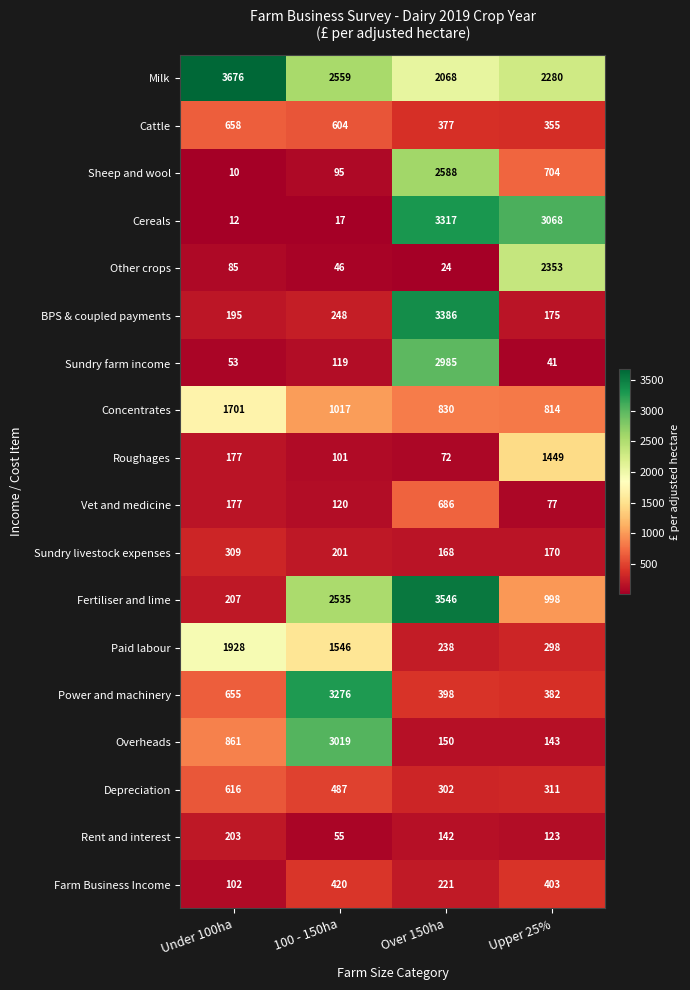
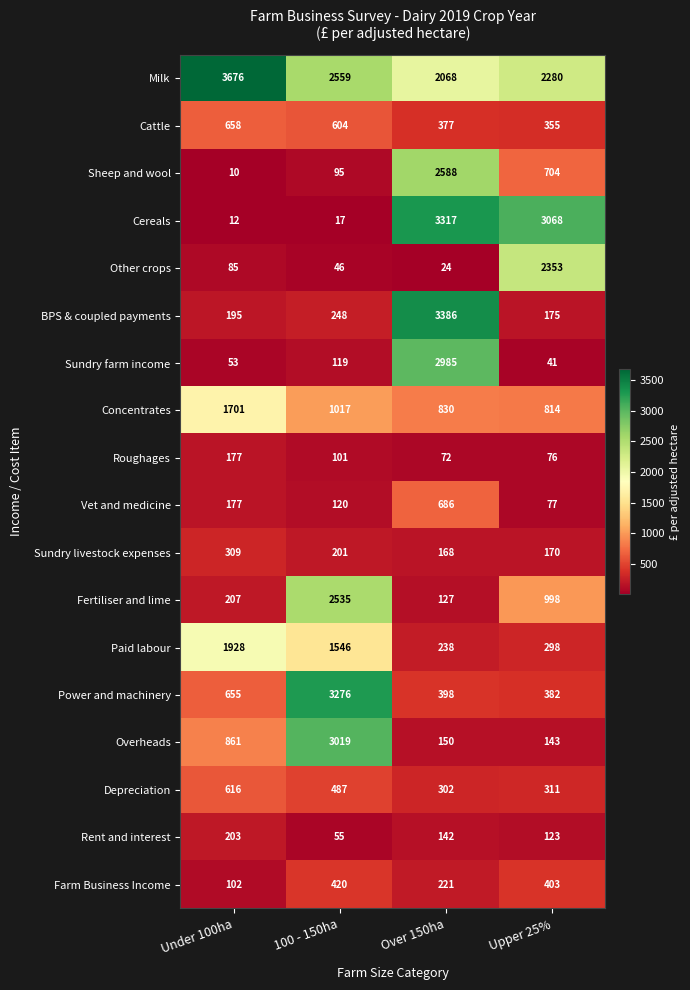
Roughages, Upper 25%: 1449 -> 76
Fertiliser and lime, Over 150ha: 3546 -> 127
